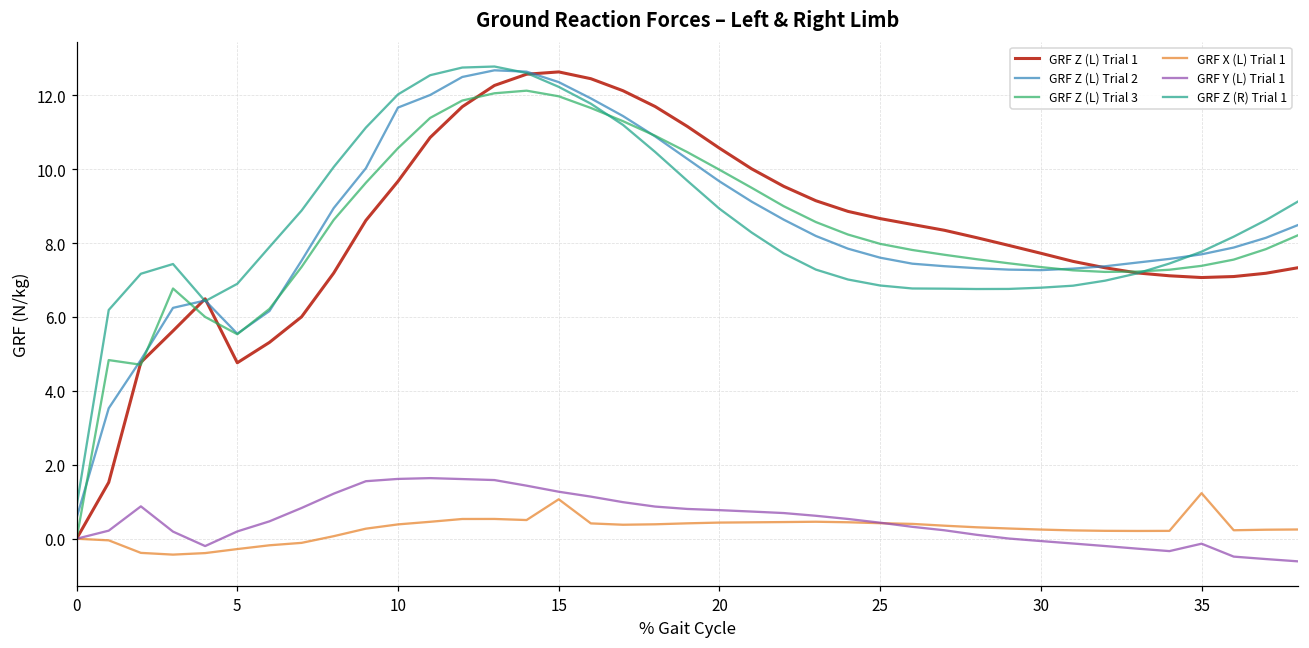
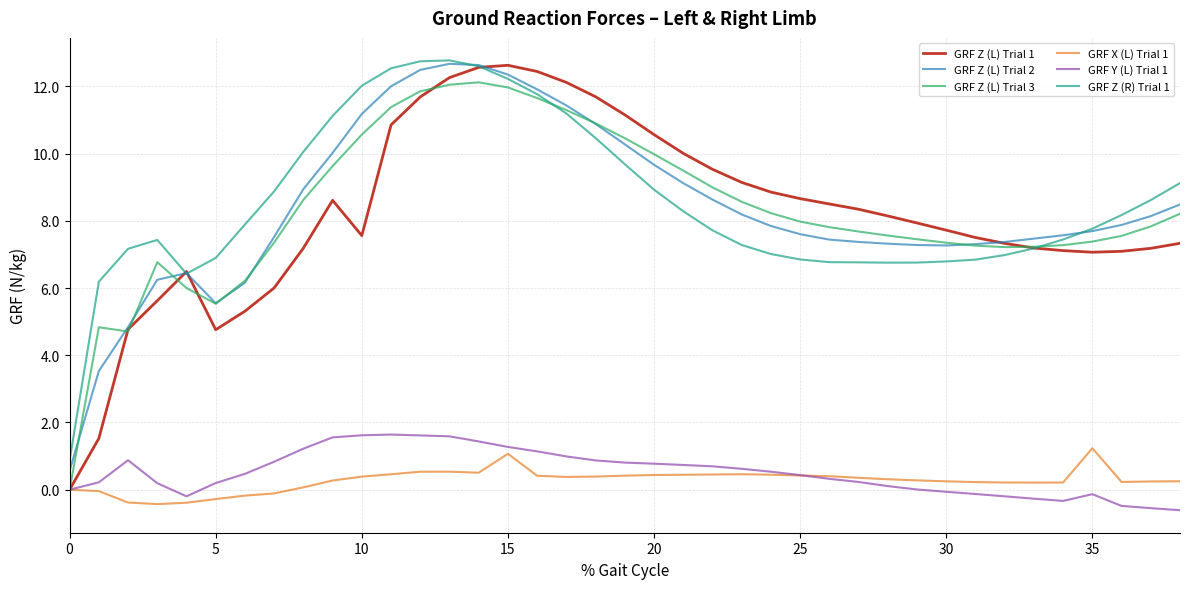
GRF Z (L) Trial 1, 10: 9.7 -> 7.6
GRF Z (L) Trial 2, 10: 11.7 -> 11.2
